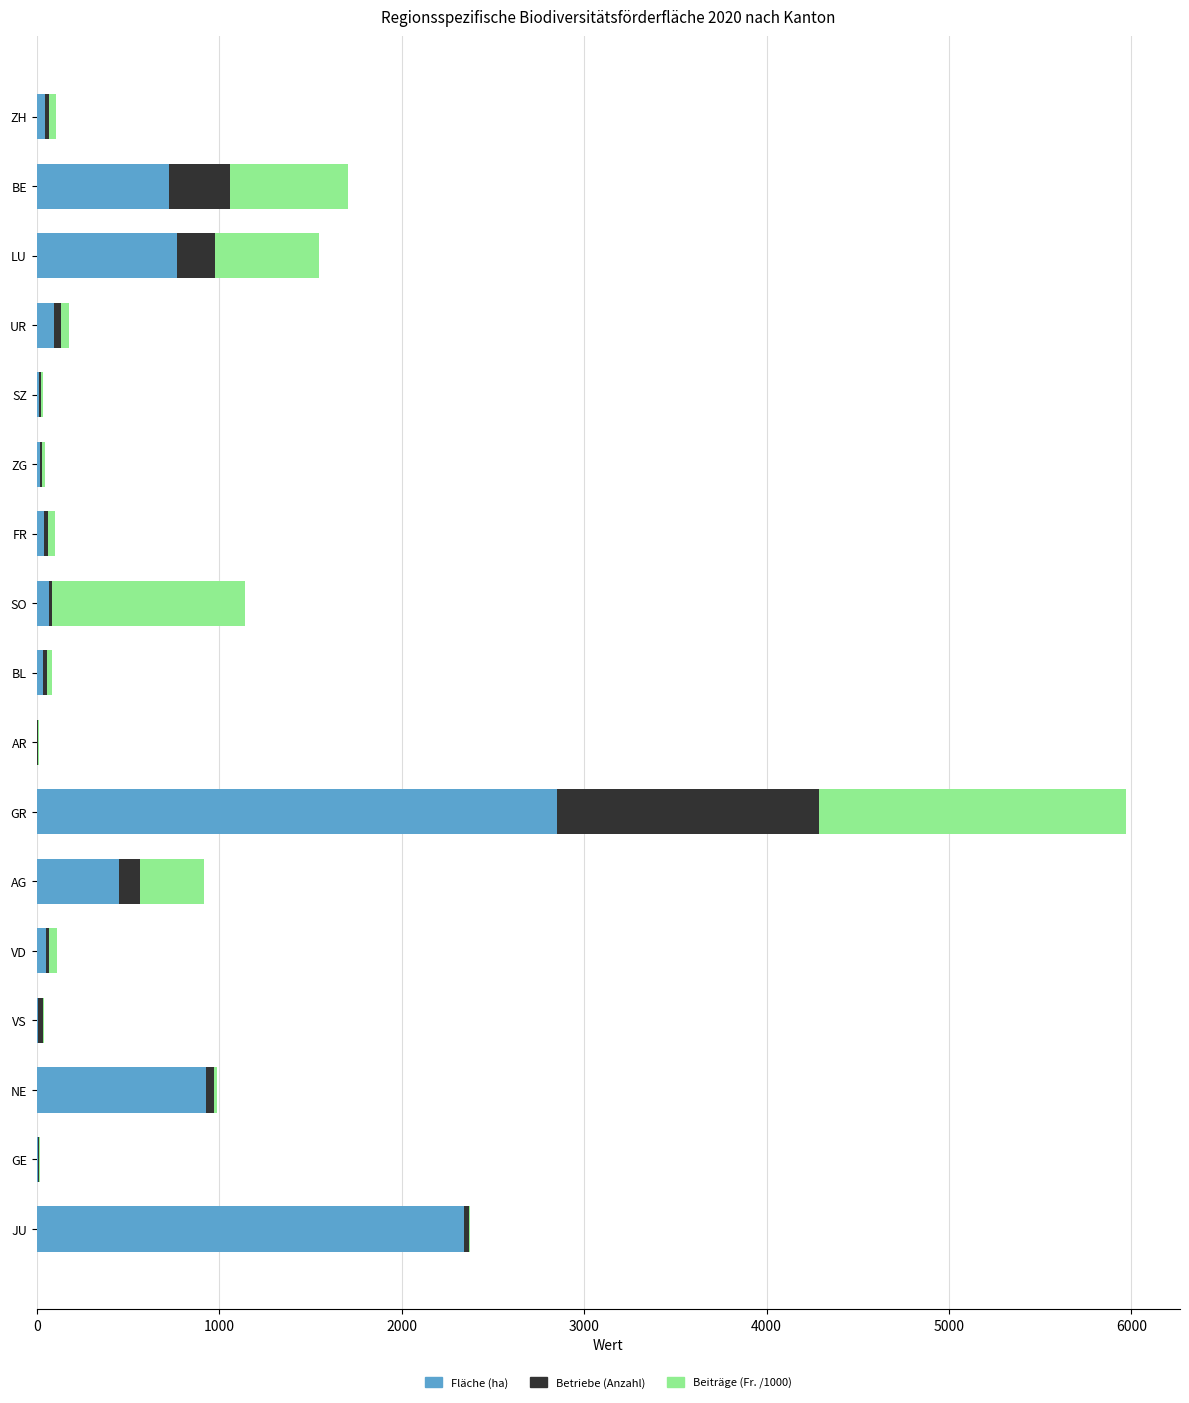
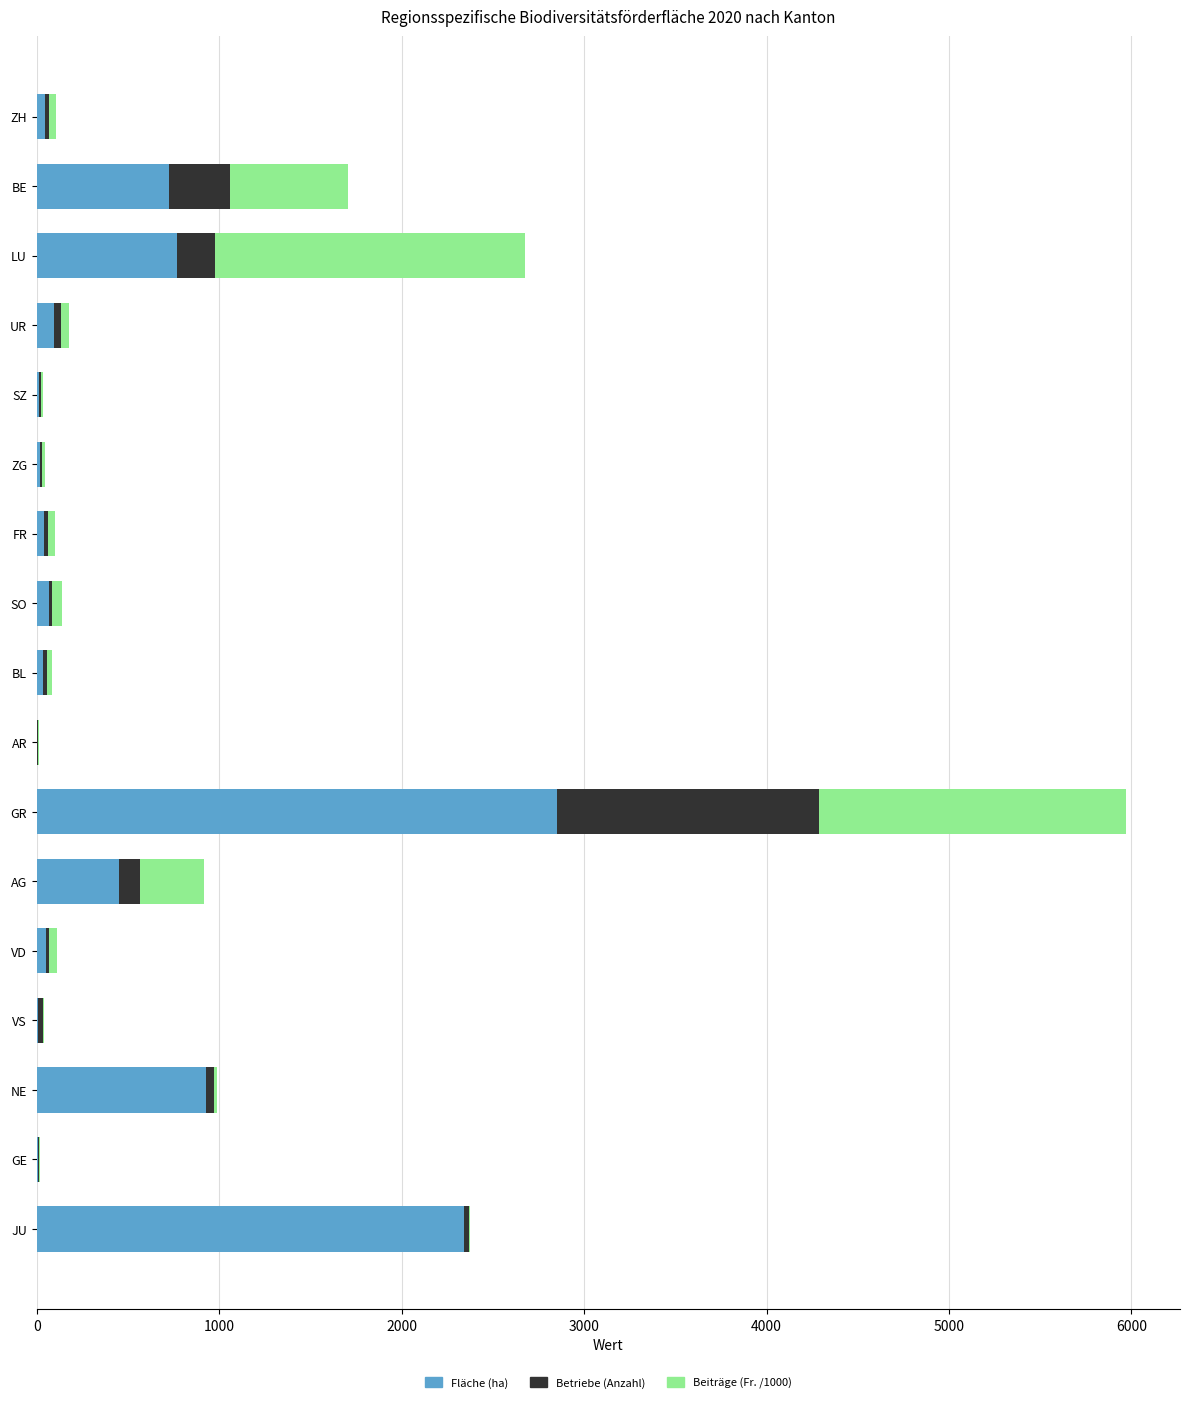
Beiträge (Fr. /1000), LU: 570 -> 1700
Beiträge (Fr. /1000), SO: 1060 -> 60
